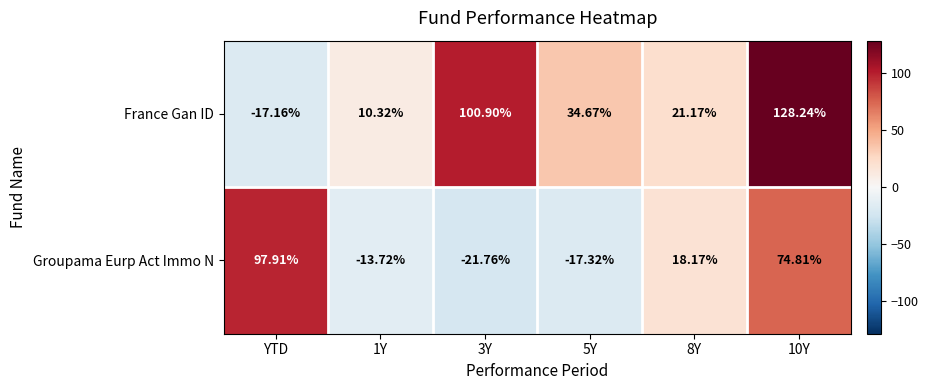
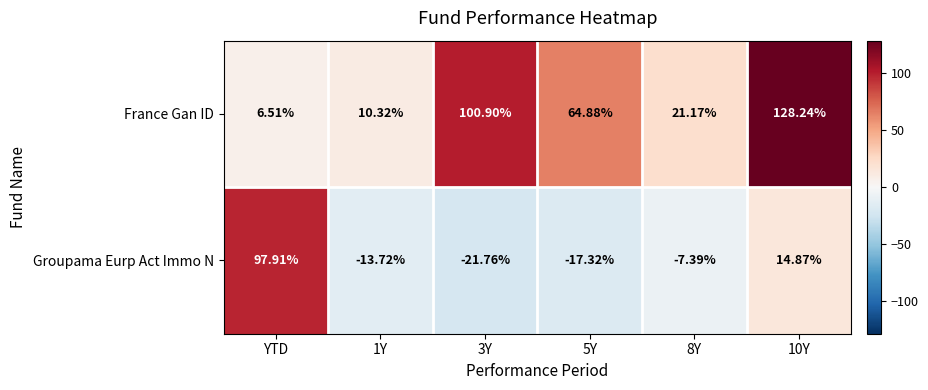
France Gan ID, YTD: -17.16% -> 6.51%
France Gan ID, 5Y: 34.67% -> 64.88%
Groupama Eurp Act Immo N, 8Y: 18.17% -> -7.39%
Groupama Eurp Act Immo N, 10Y: 74.81% -> 14.87%
